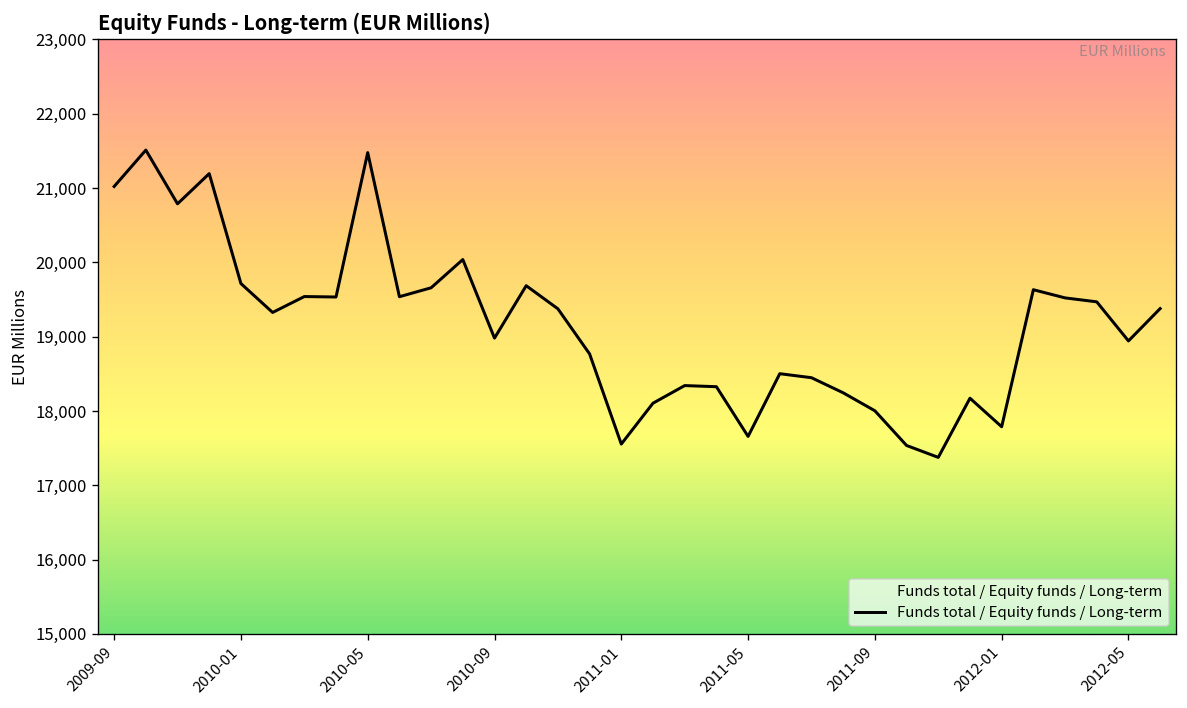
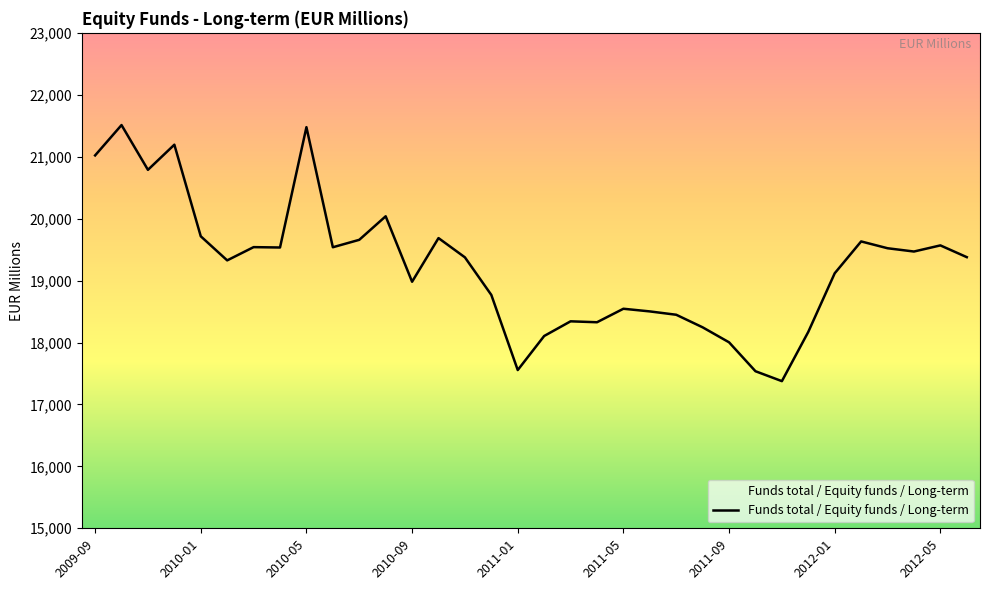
2011-05: 17,700 -> 18,500
2012-01: 17,800 -> 19,100
2012-05: 18,900 -> 19,600
